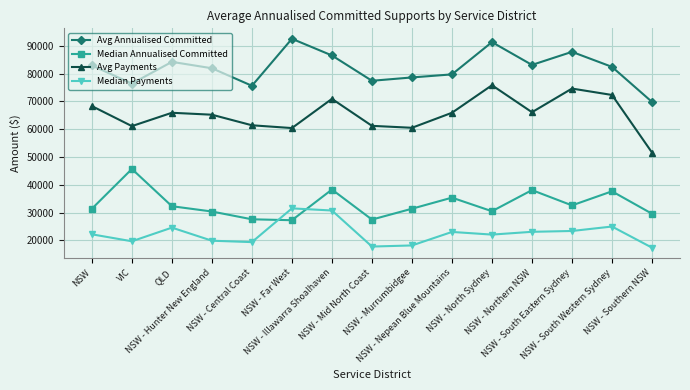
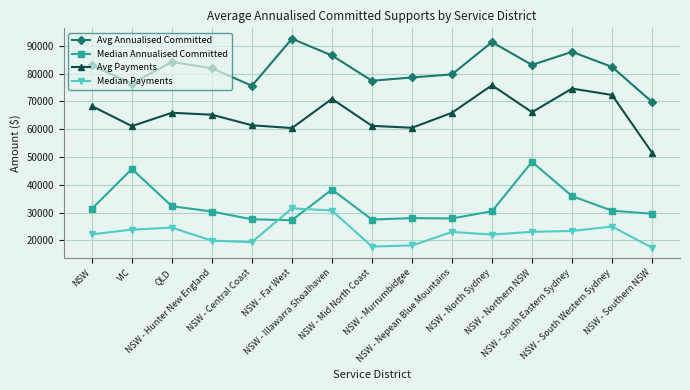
Median Payments, VIC: 20000 -> 24000
Median Annualised Committed, NSW - Murrumbidgee: 31000 -> 28000
Median Annualised Committed, NSW - Nepean Blue Mountains: 35000 -> 28000
Median Annualised Committed, NSW - Northern NSW: 38000 -> 48000
Median Annualised Committed, NSW - South Eastern Sydney: 33000 -> 36000
Median Annualised Committed, NSW - South Western Sydney: 38000 -> 31000
